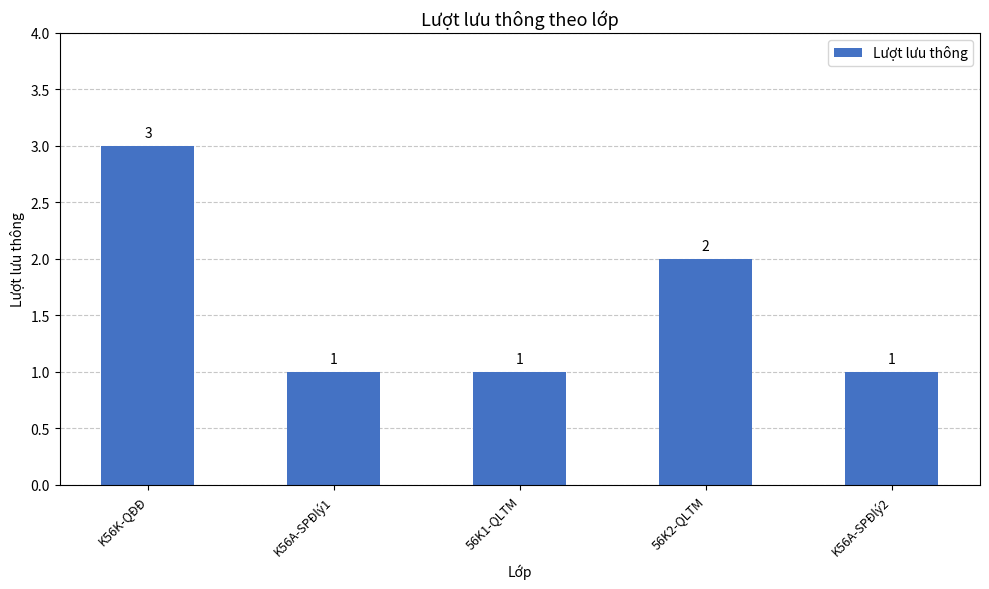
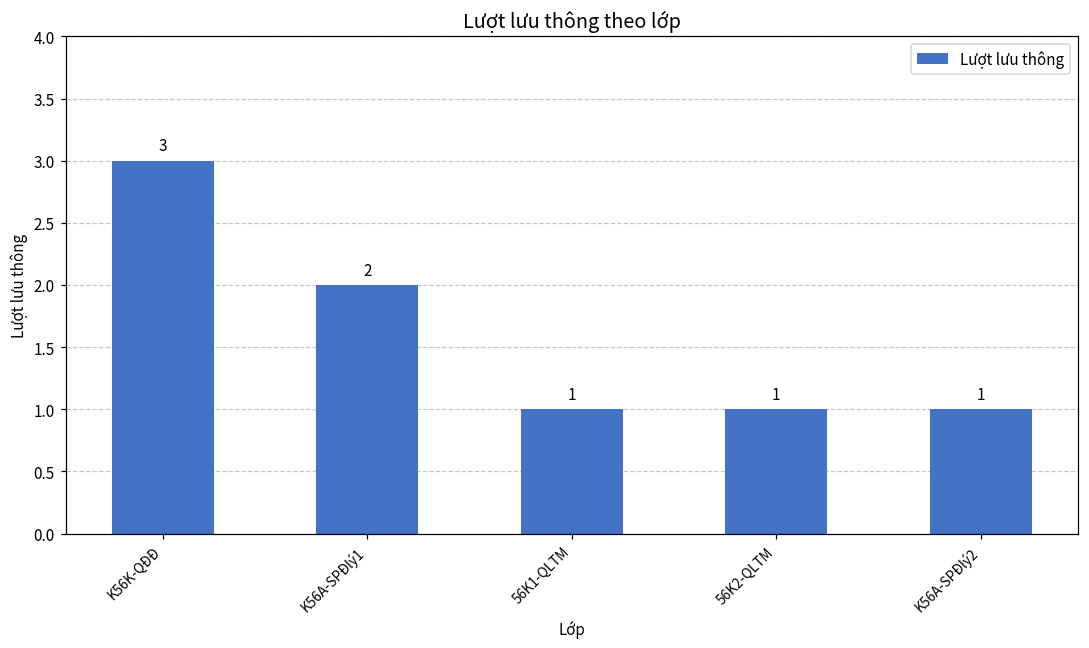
K56A-SPĐlý1: 1 -> 2
56K2-QLTM: 2 -> 1
